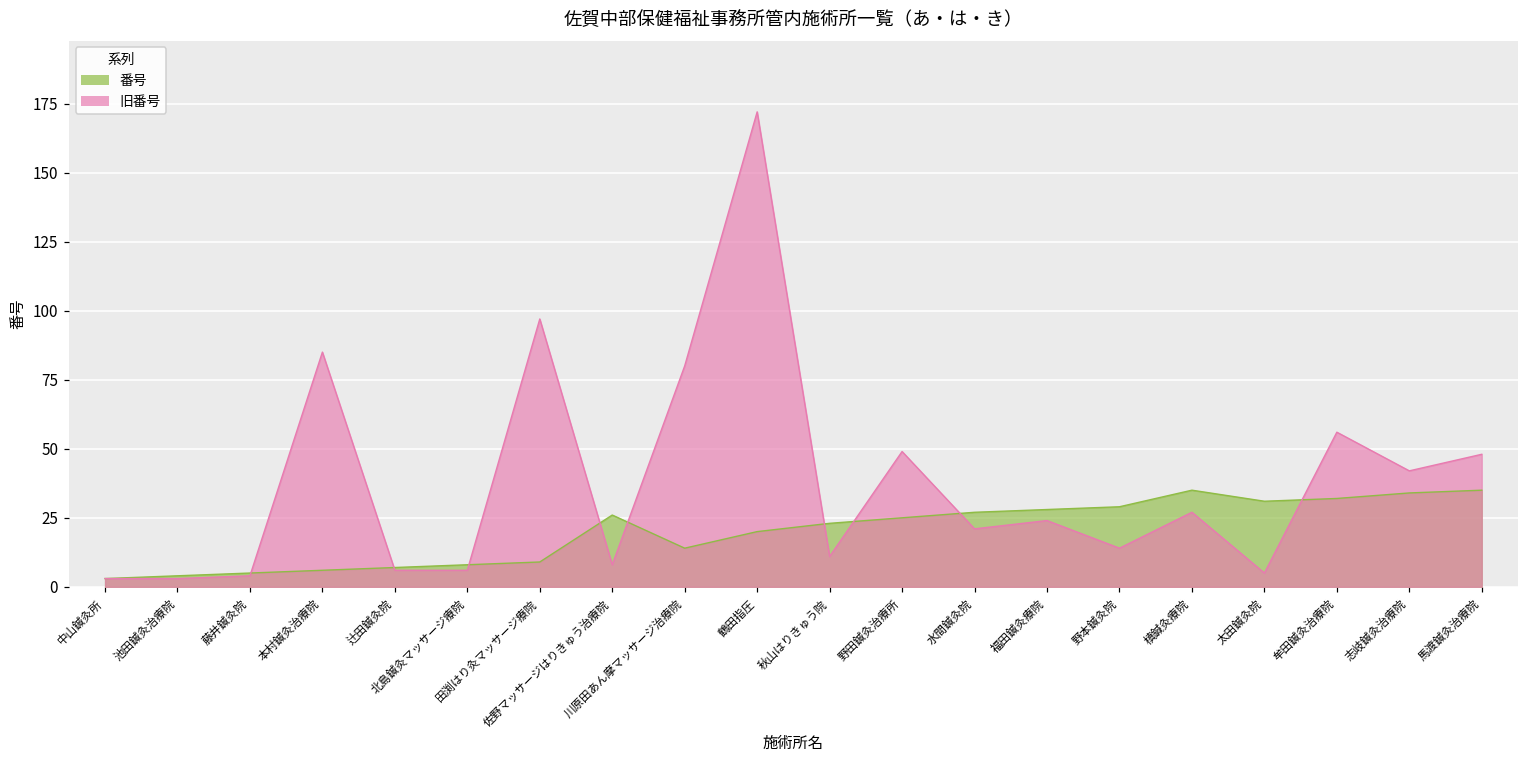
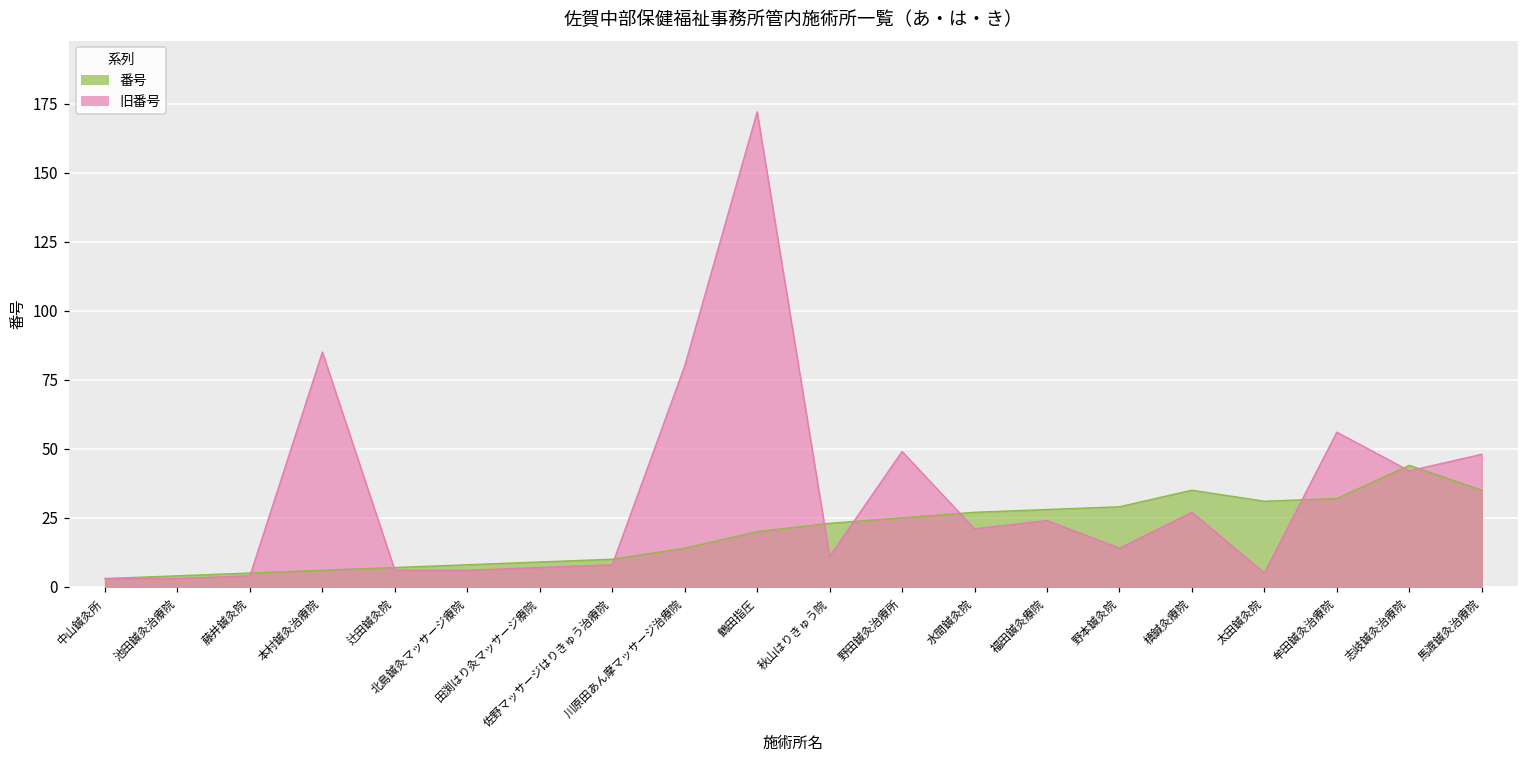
旧番号, 田渕はり灸マッサージ療院: 97 -> 7
番号, 佐野マッサージはりきゅう治療院: 26 -> 10
番号, 志岐鍼灸治療院: 34 -> 44
